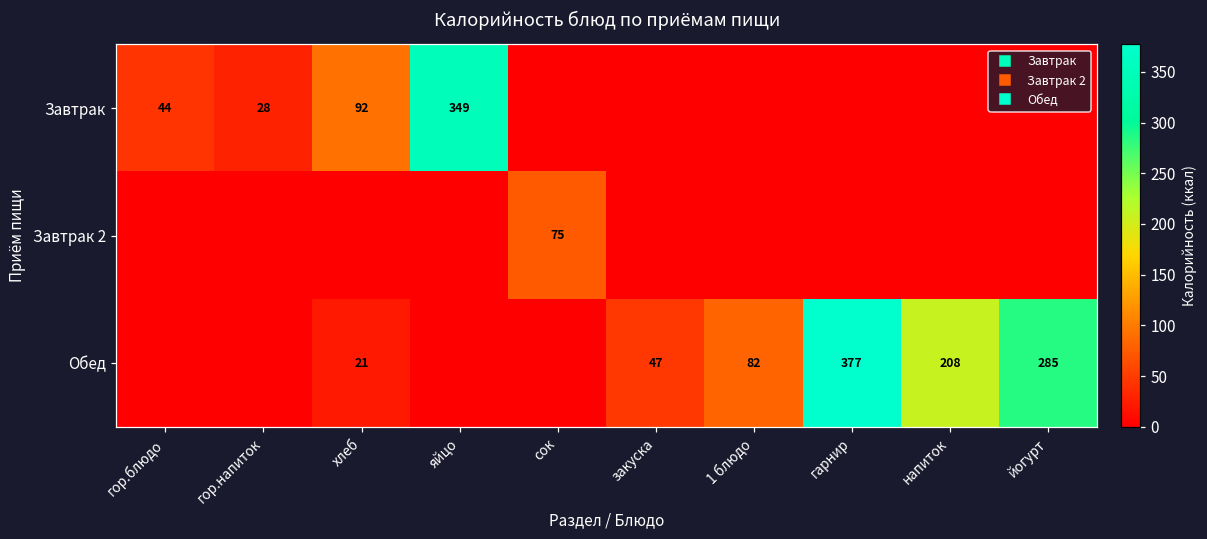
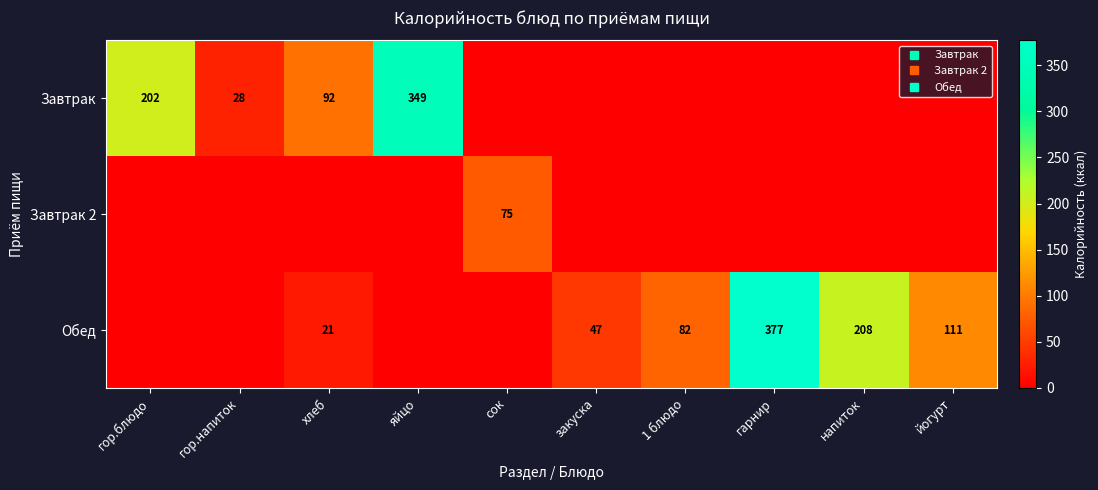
Завтрак, гор.блюдо: 44 -> 202
Обед, йогурт: 285 -> 111
